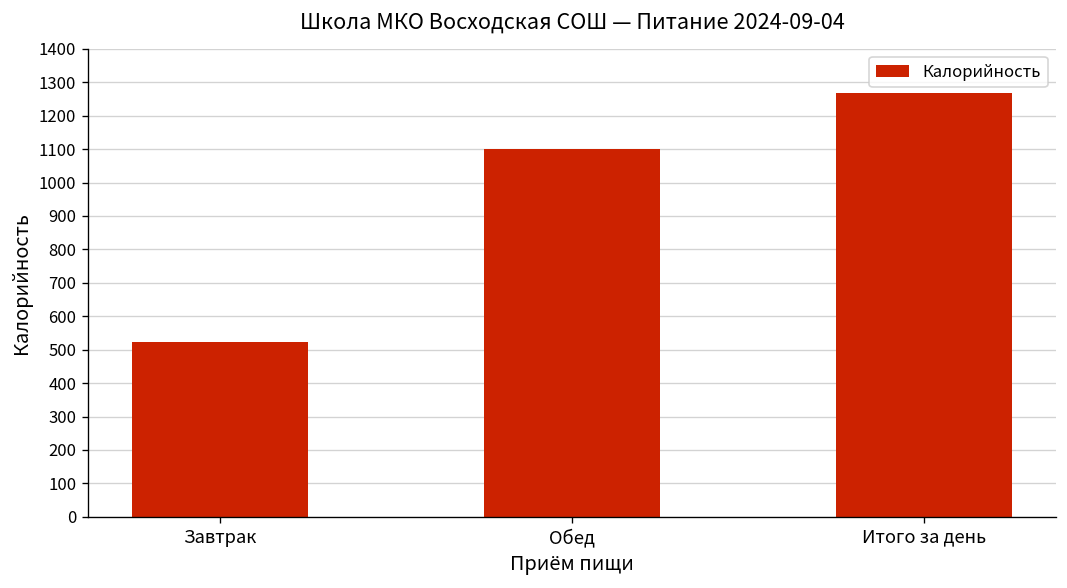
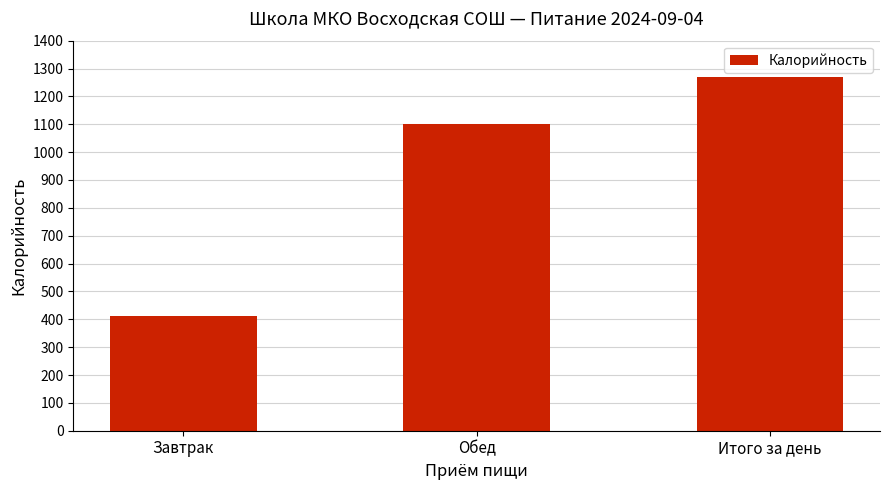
Завтрак: 520 -> 410
